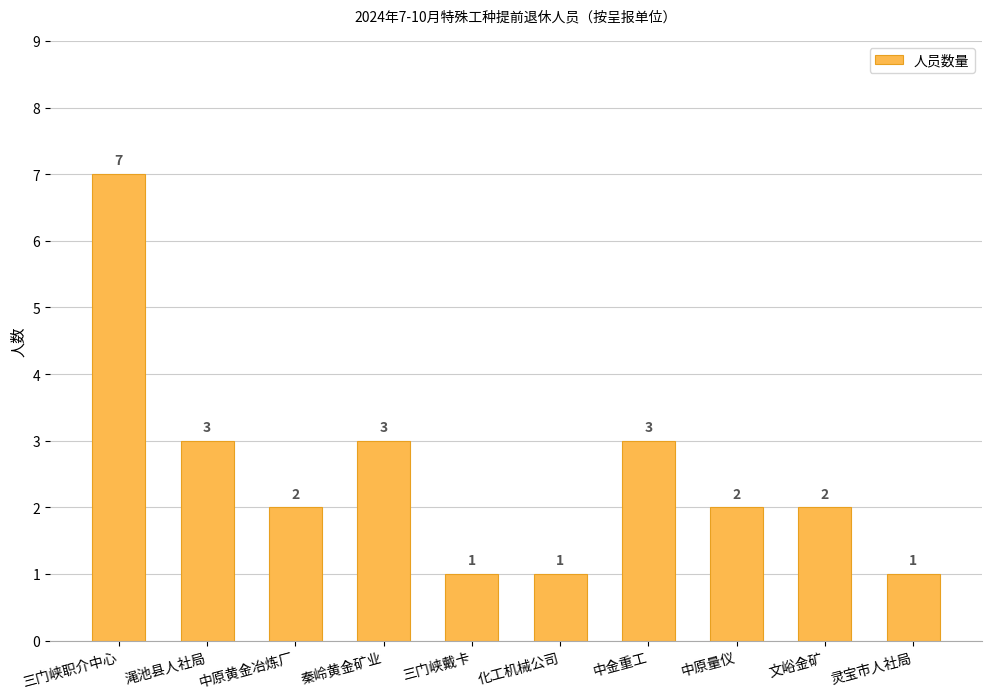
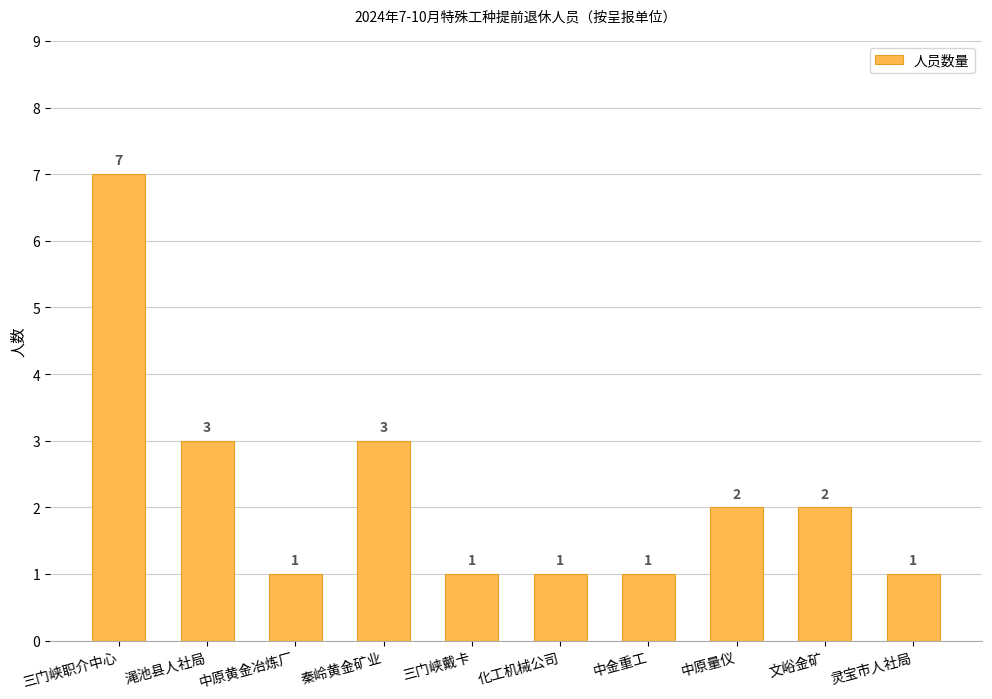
中原黄金冶炼厂: 2 -> 1
中金重工: 3 -> 1
